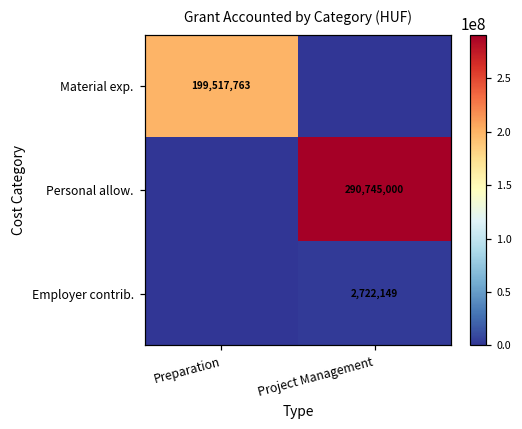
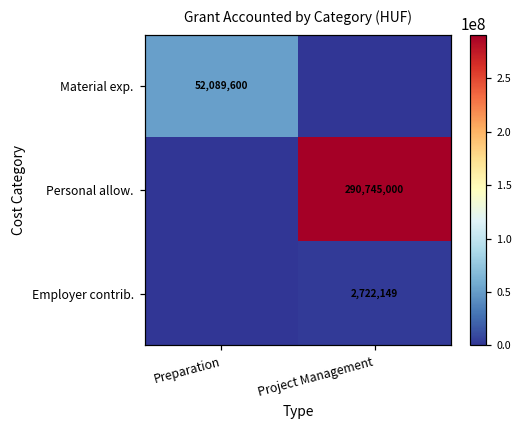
Material exp., Preparation: 199,517,763 -> 52,089,600
